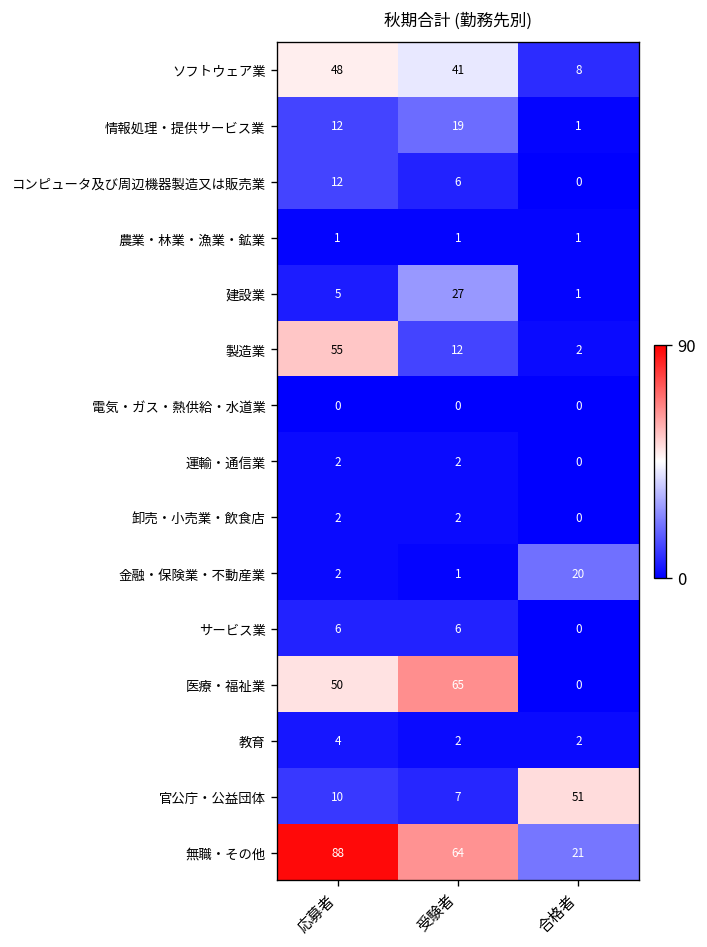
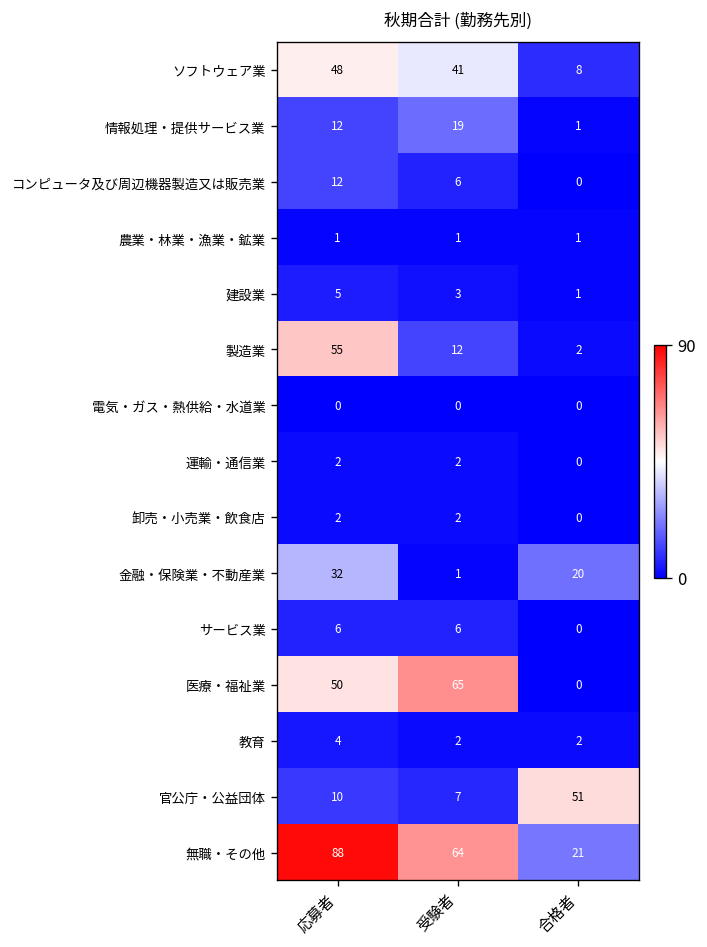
建設業, 受験者: 27 -> 3
金融・保険業・不動産業, 応募者: 2 -> 32
